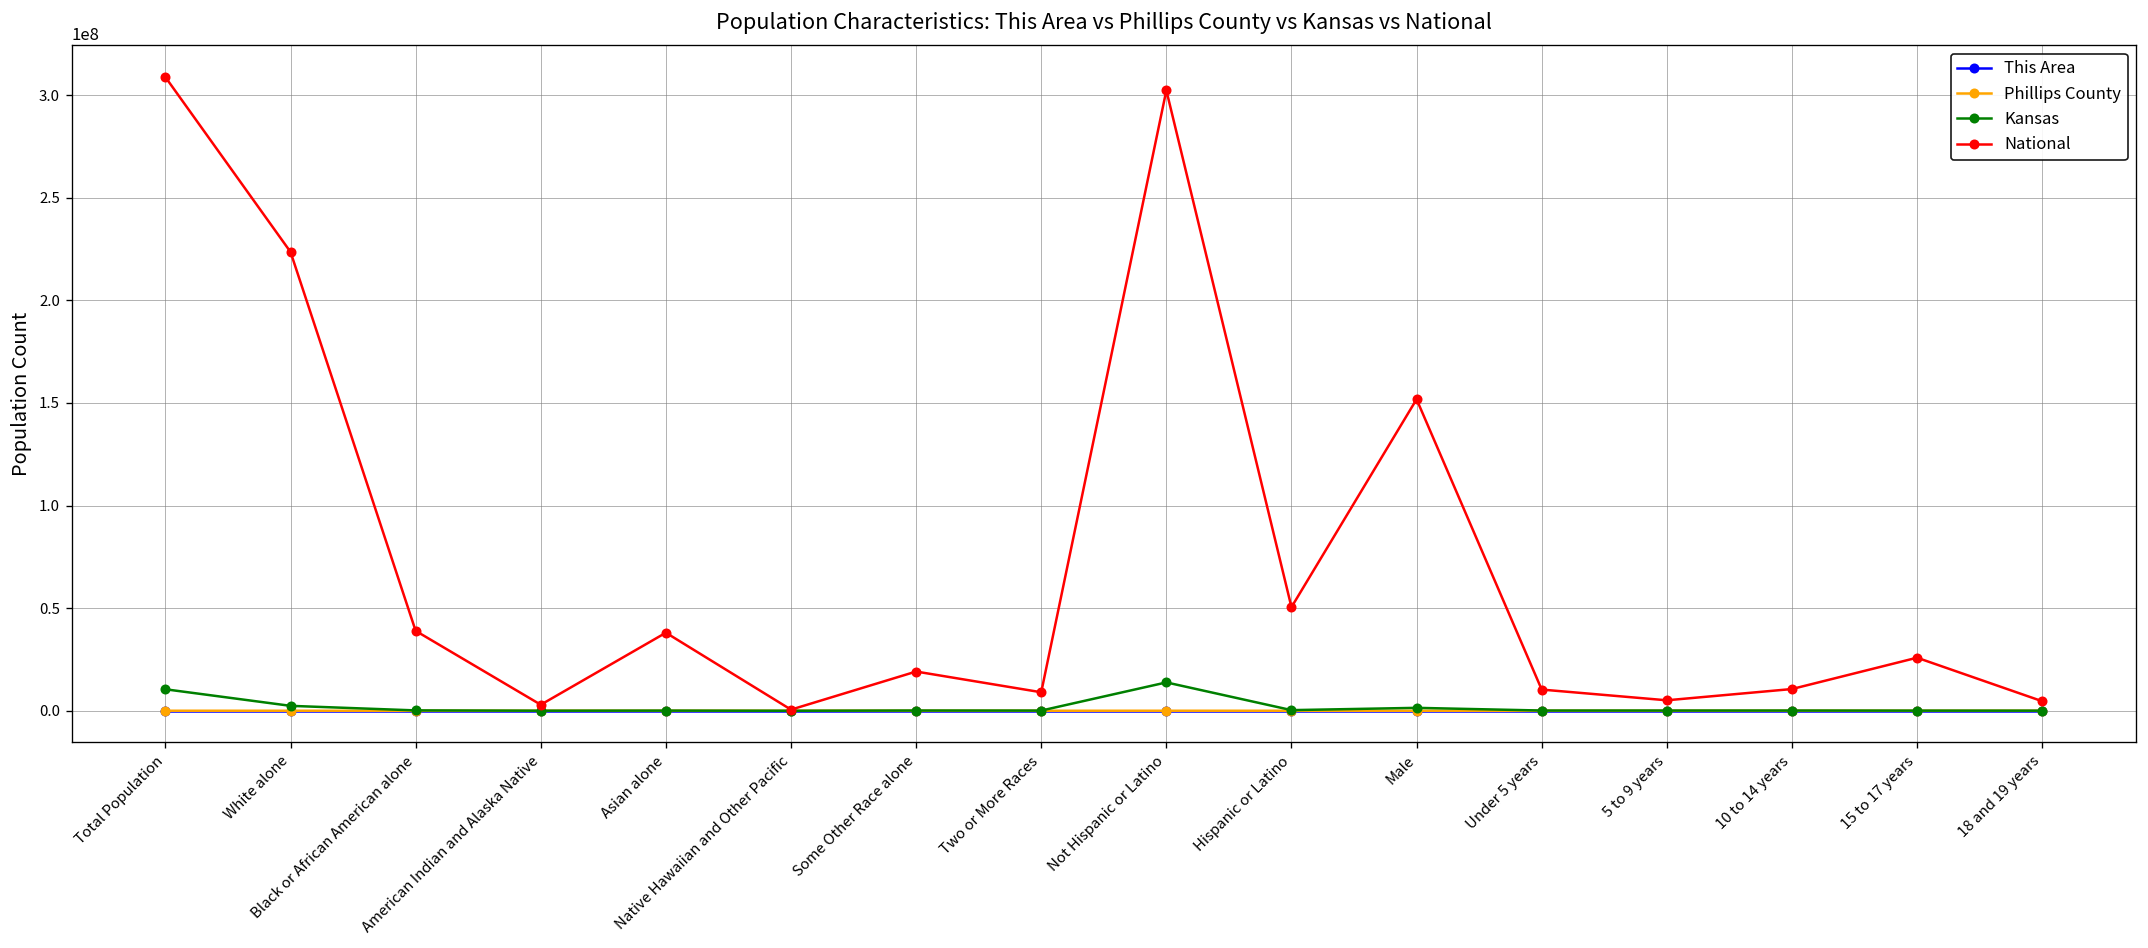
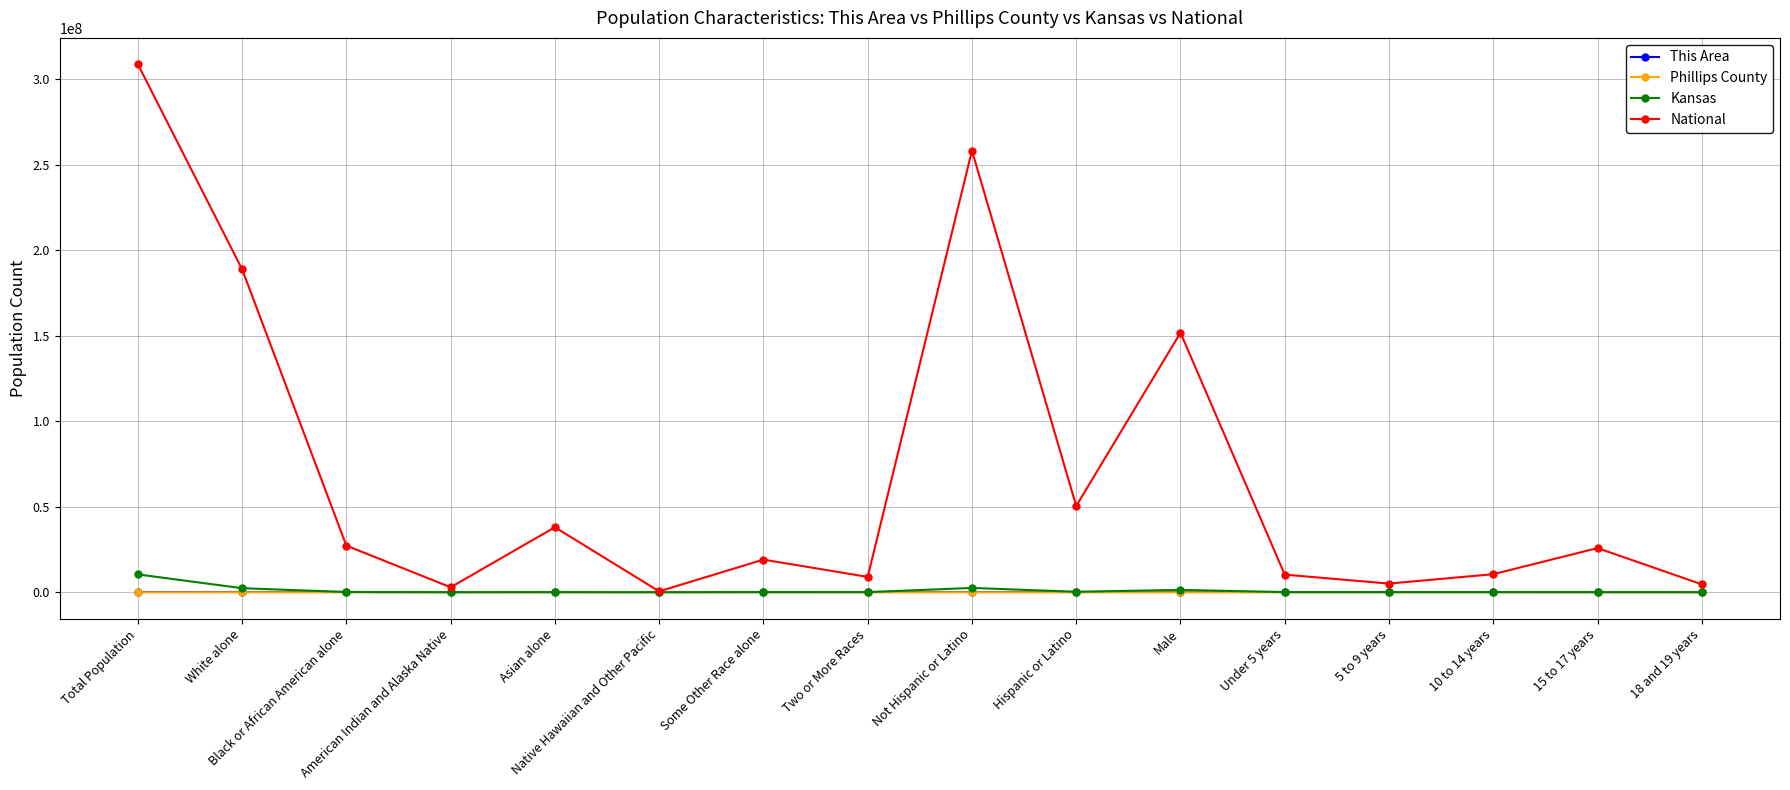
National, White alone: 224000000 -> 189000000
National, Black or African American alone: 39000000 -> 27000000
Kansas, Not Hispanic or Latino: 14000000 -> 3000000
National, Not Hispanic or Latino: 302000000 -> 258000000
